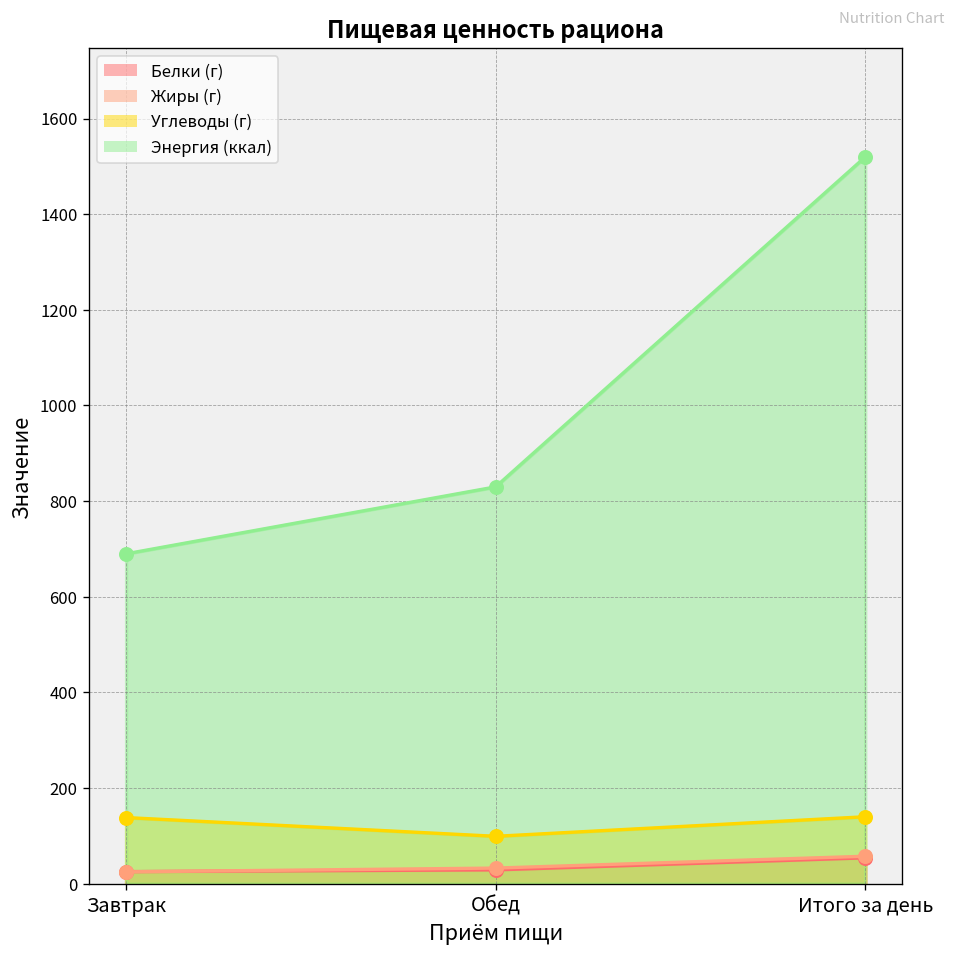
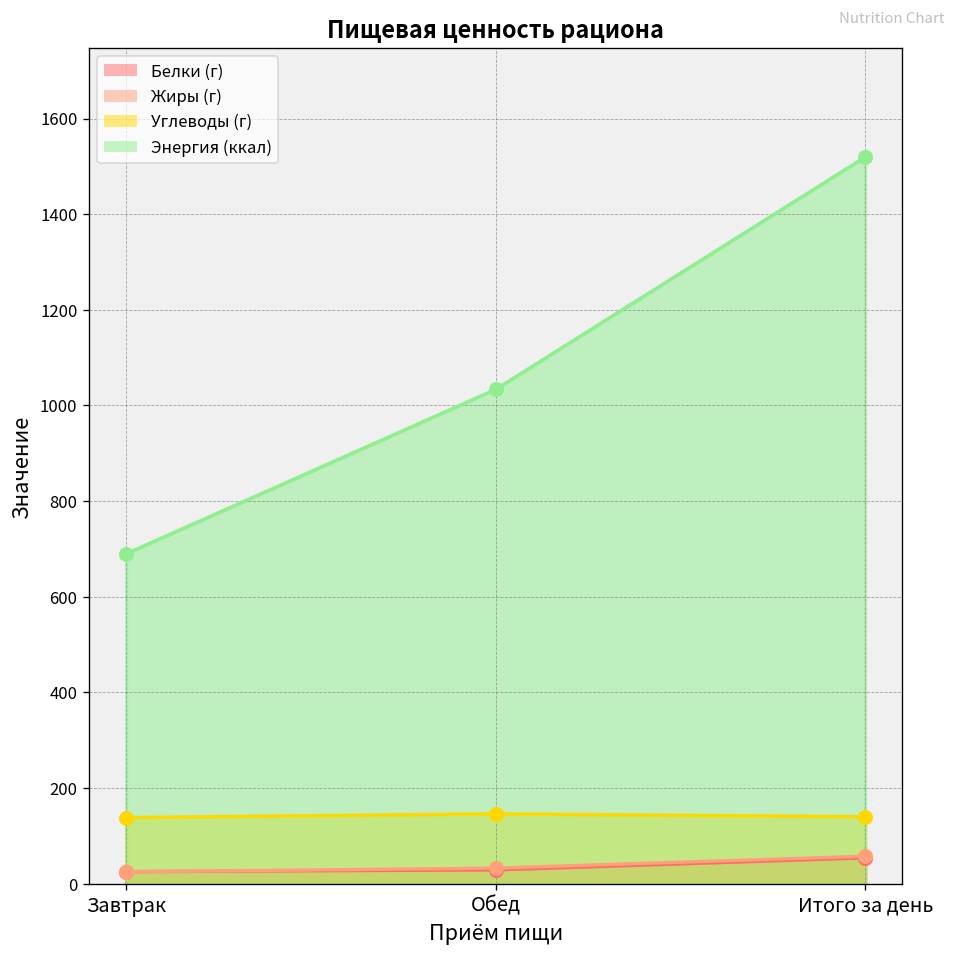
Углеводы (г), Обед: 100 -> 150
Энергия (ккал), Обед: 830 -> 1030
